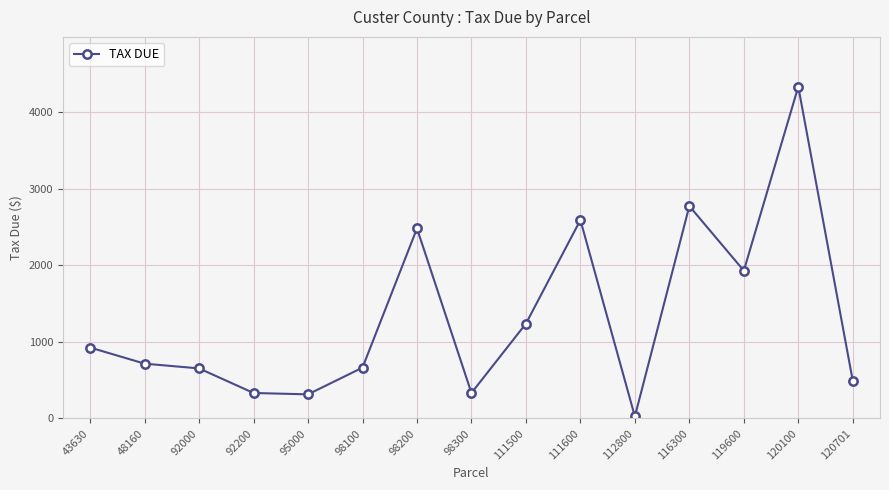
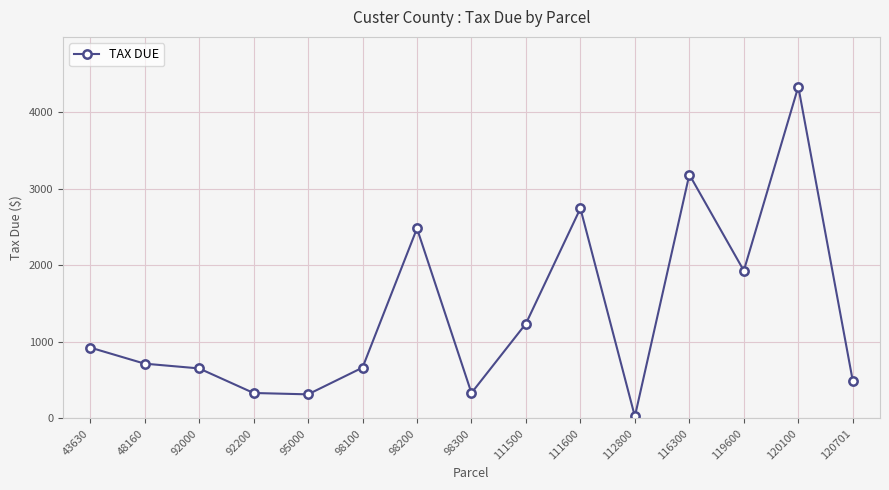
TAX DUE, 111600: 2600 -> 2700
TAX DUE, 116300: 2800 -> 3200
